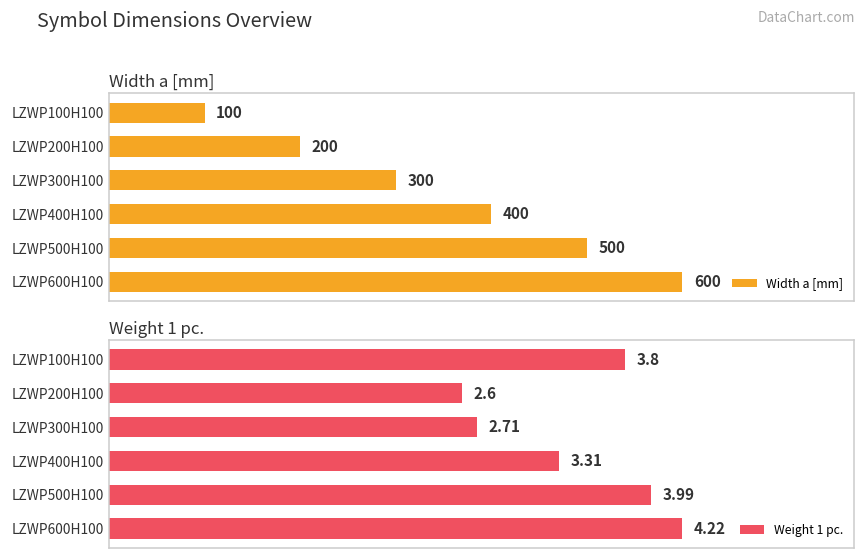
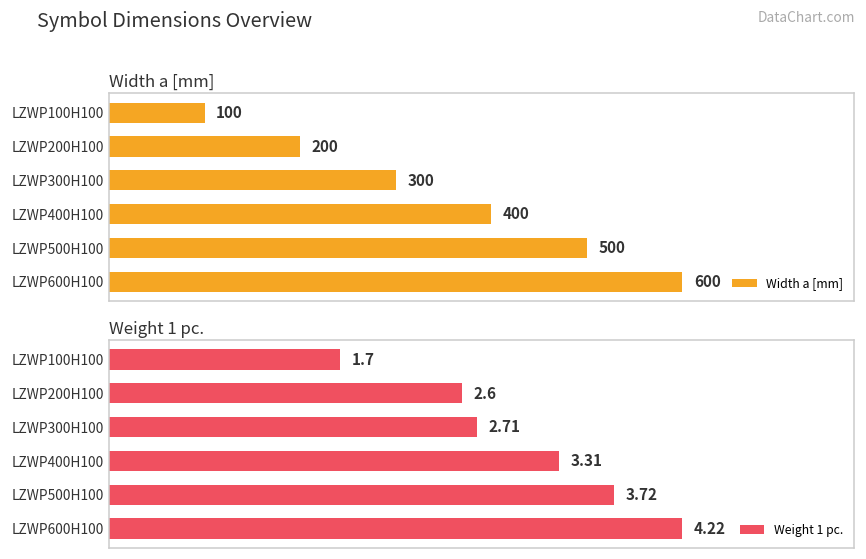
Weight 1 pc., LZWP100H100: 3.8 -> 1.7
Weight 1 pc., LZWP500H100: 3.99 -> 3.72
